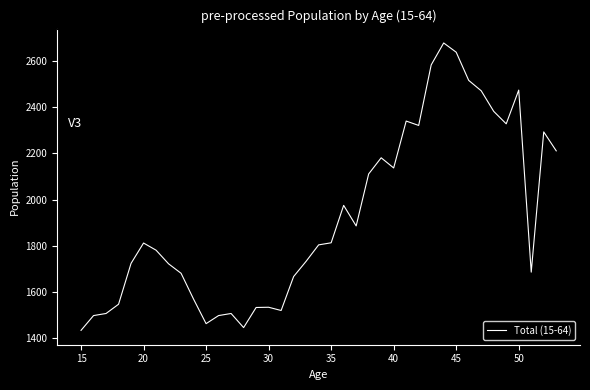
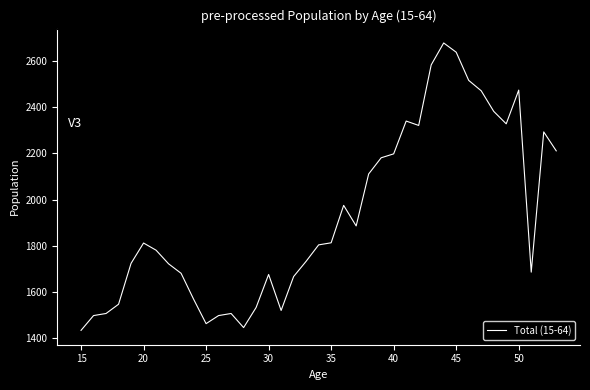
30: 1530 -> 1680
40: 2140 -> 2200
